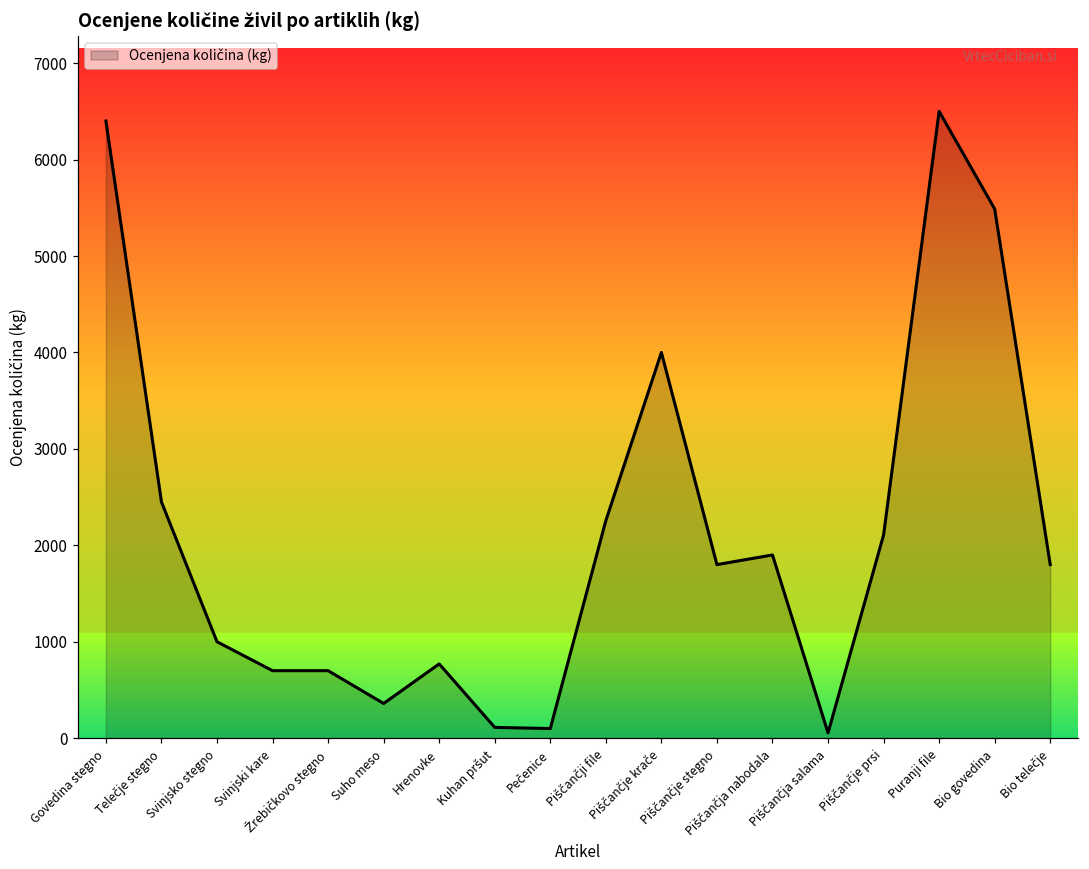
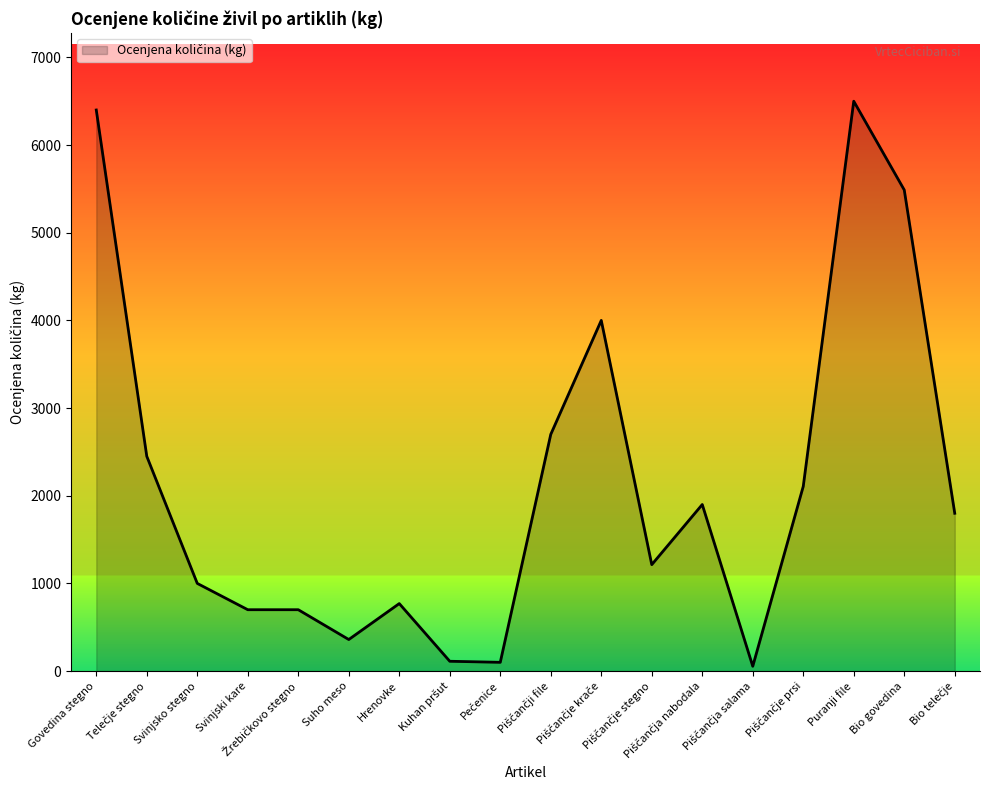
Piščančji file: 2300 -> 2700
Piščančje stegno: 1800 -> 1200
